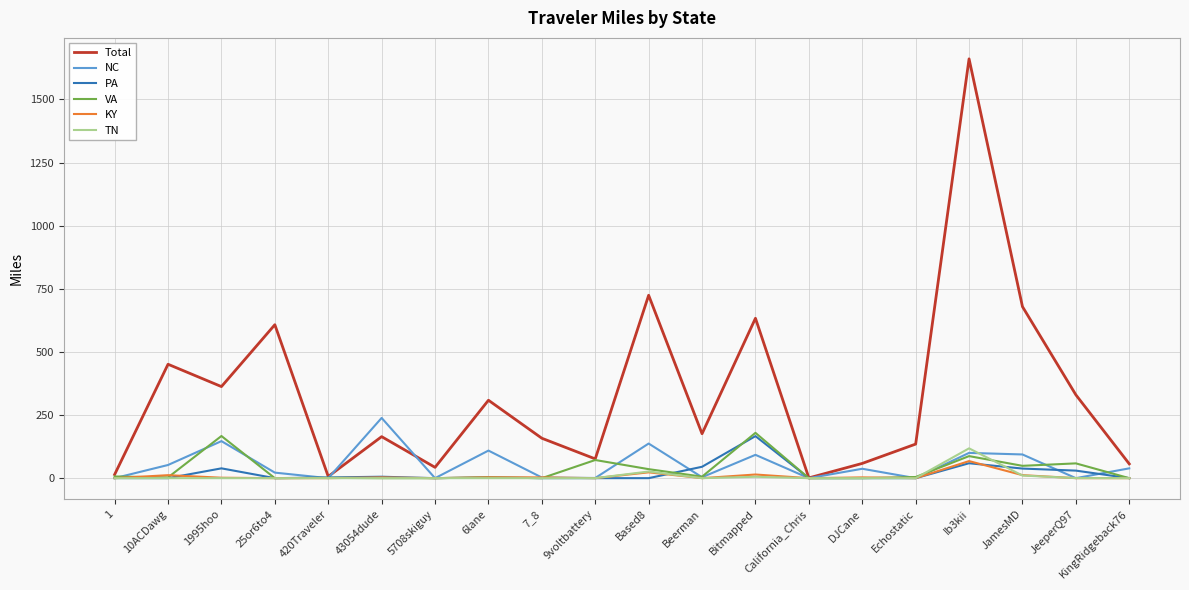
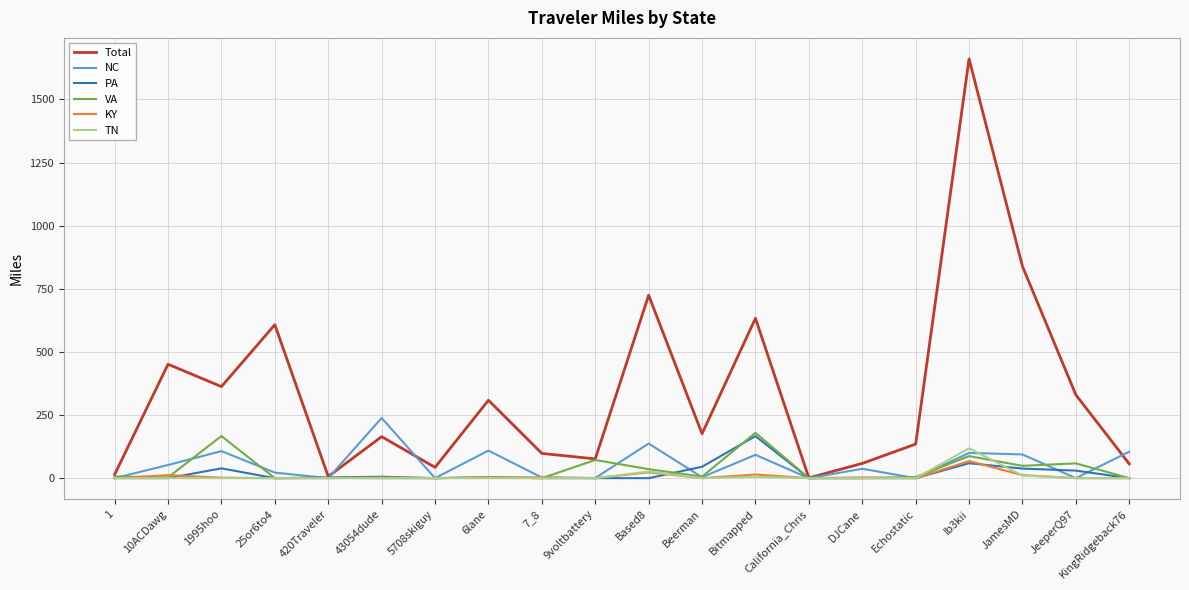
NC, 1995hoo: 150 -> 110
Total, 7_8: 160 -> 100
Total, JamesMD: 680 -> 840
NC, KingRidgeback76: 40 -> 100
